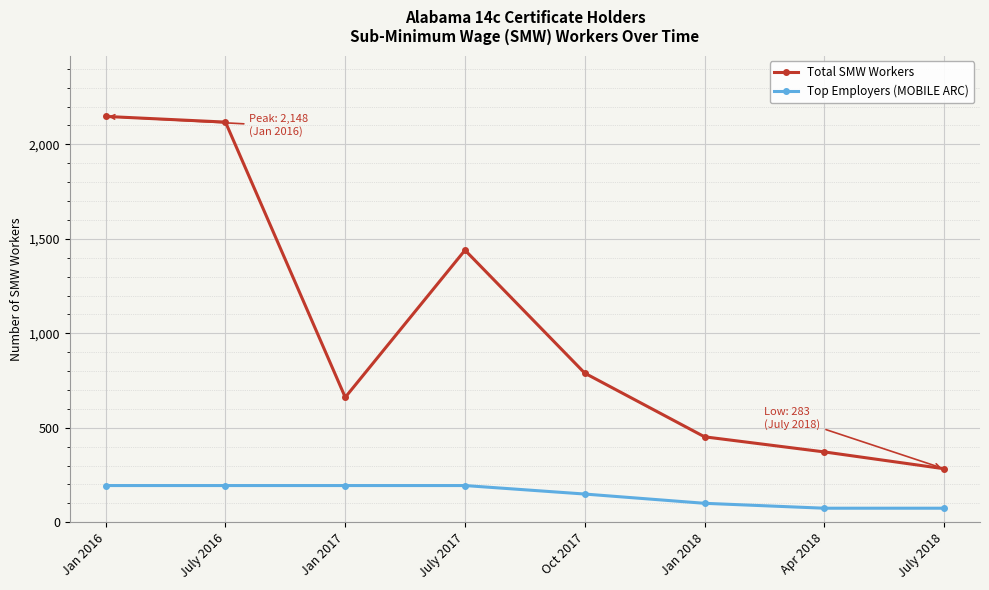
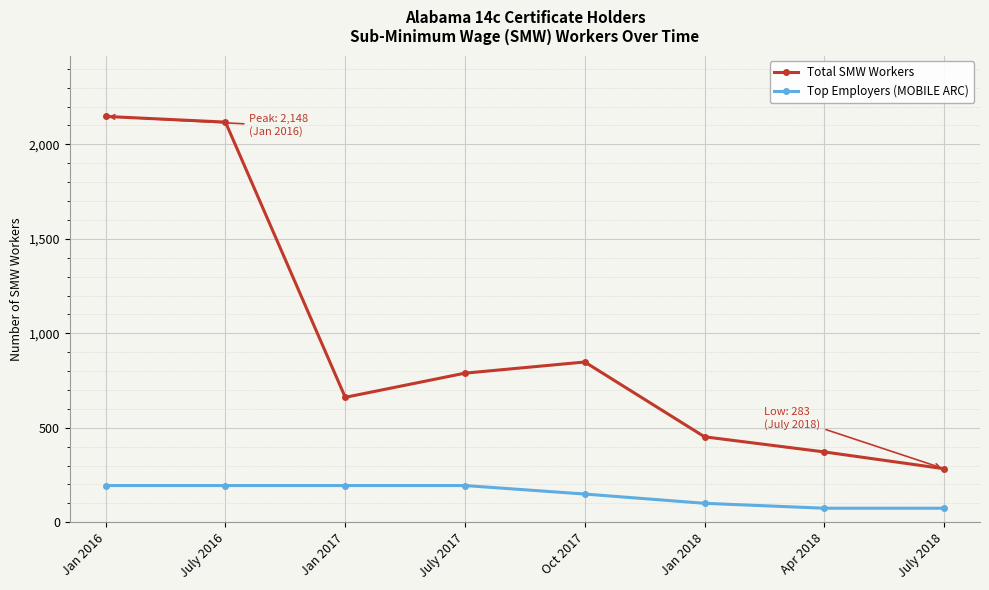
Total SMW Workers, July 2017: 1,440 -> 790
Total SMW Workers, Oct 2017: 790 -> 850
